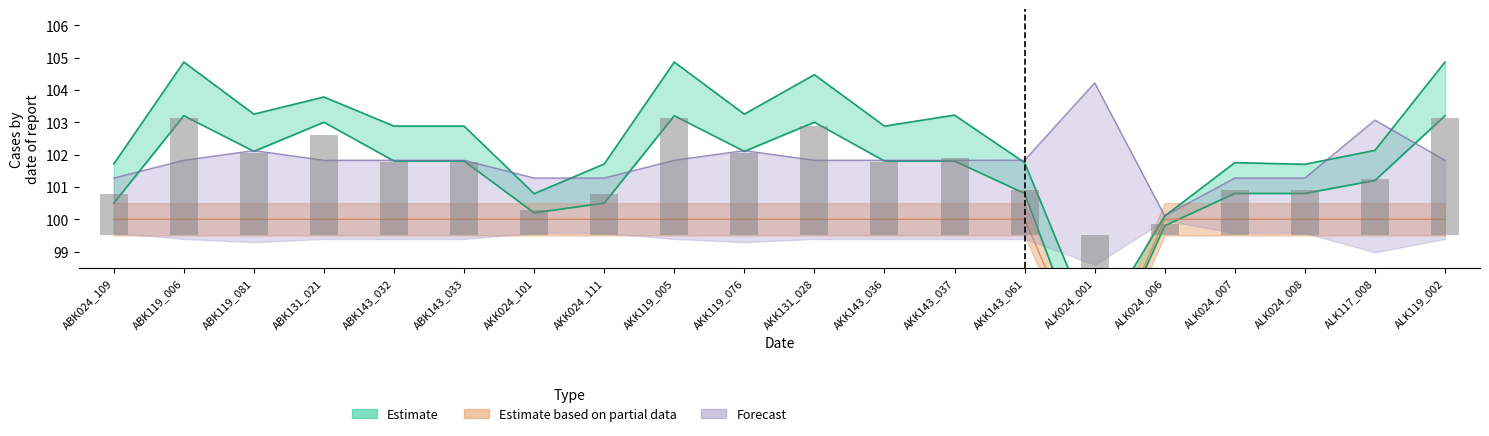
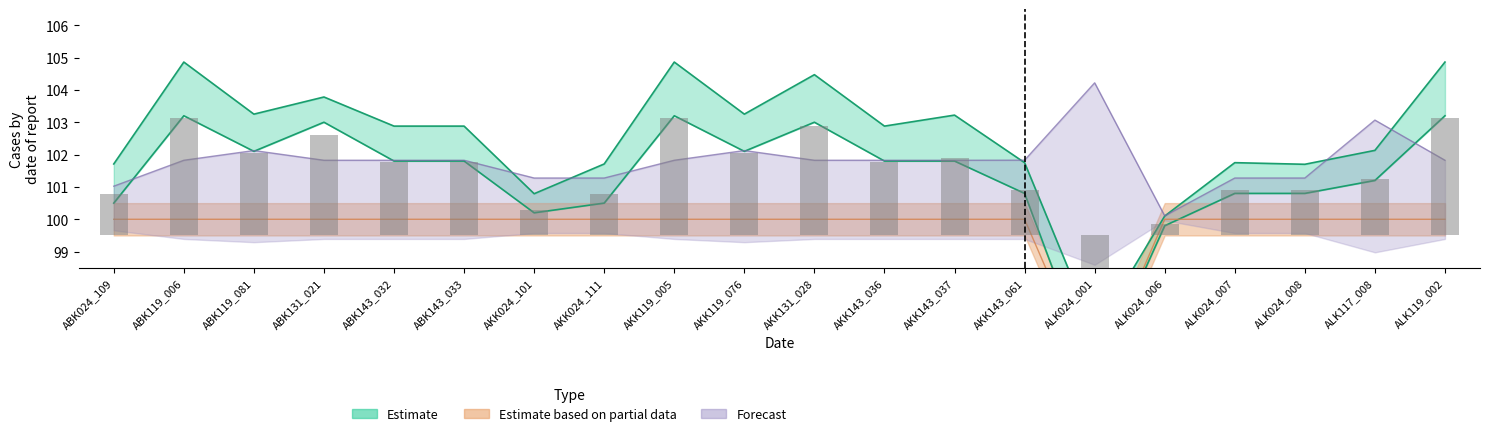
Forecast, ABK024_109: 101.3 -> 101.0
